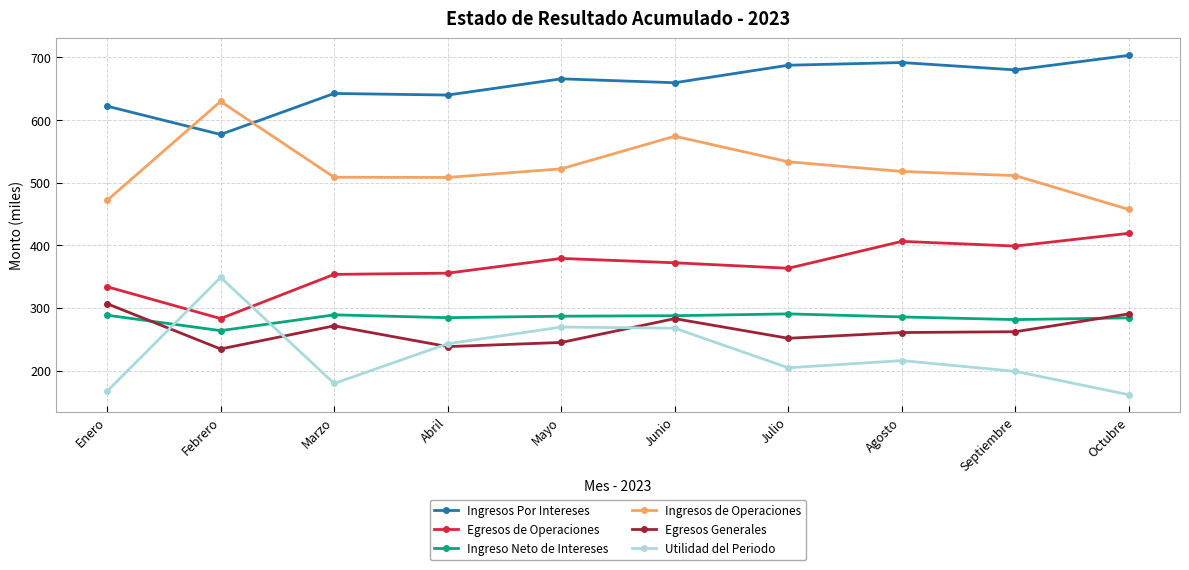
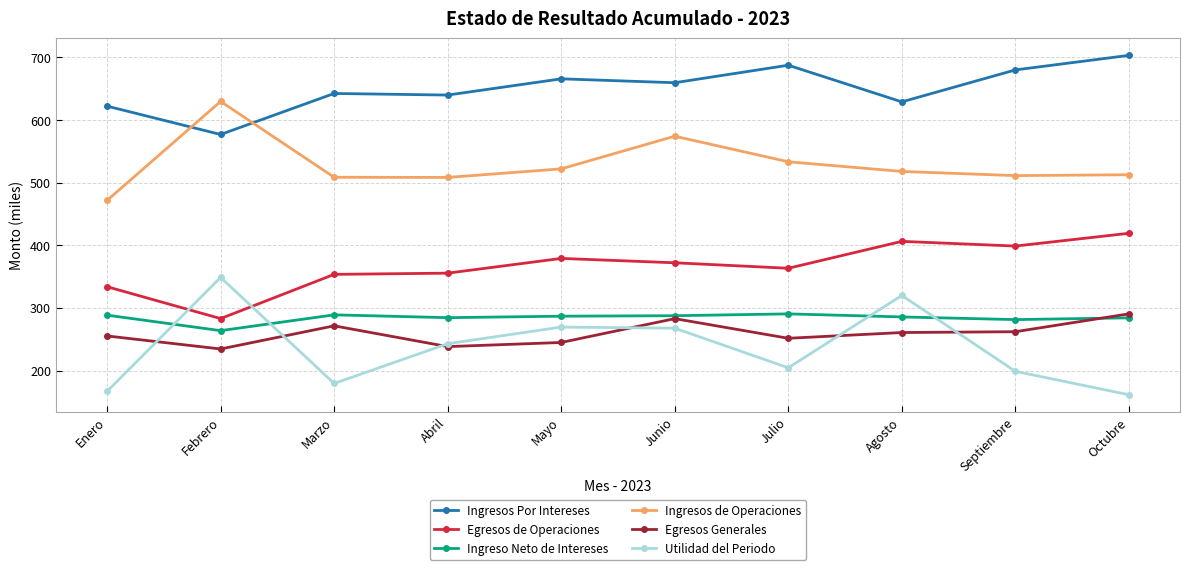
Egresos Generales, Enero: 310 -> 260
Ingresos Por Intereses, Agosto: 690 -> 630
Utilidad del Periodo, Agosto: 220 -> 320
Ingresos de Operaciones, Octubre: 460 -> 510
